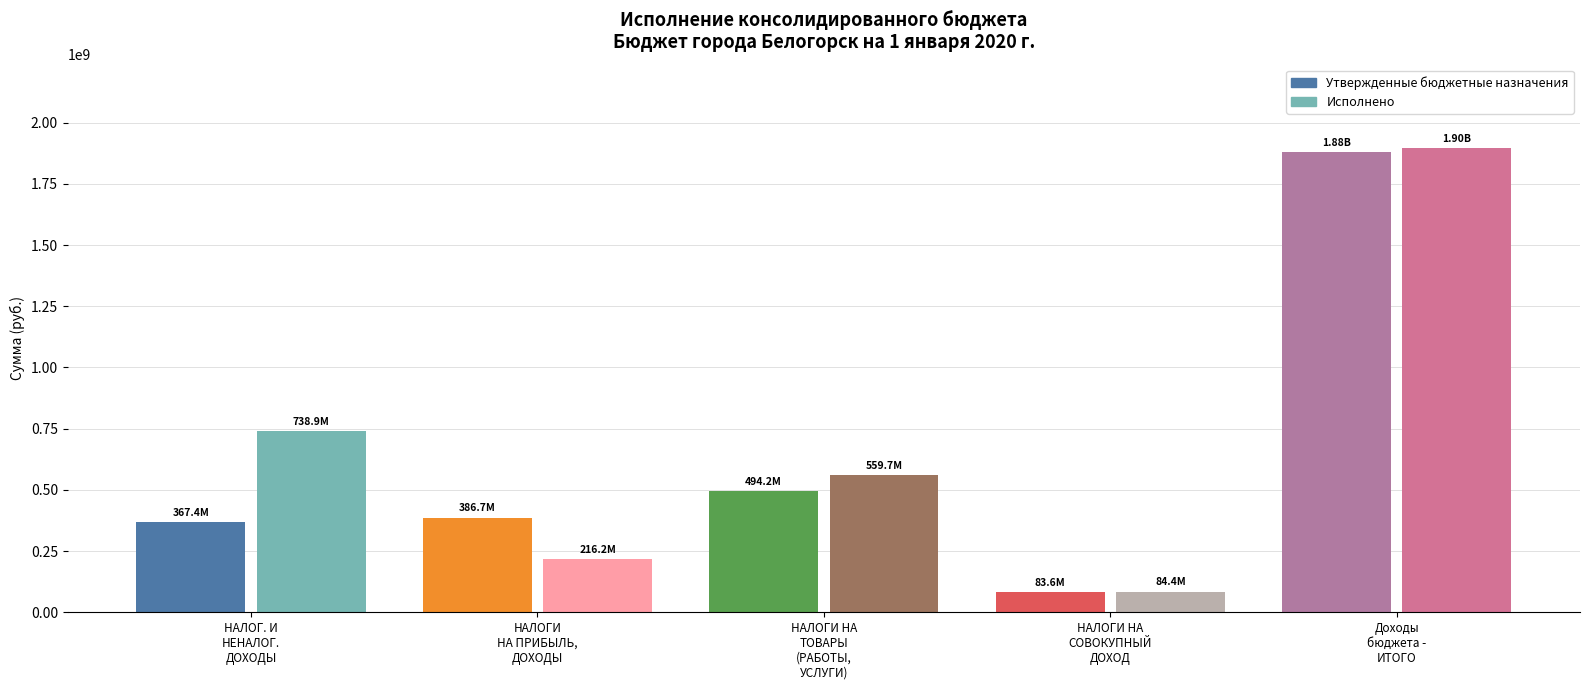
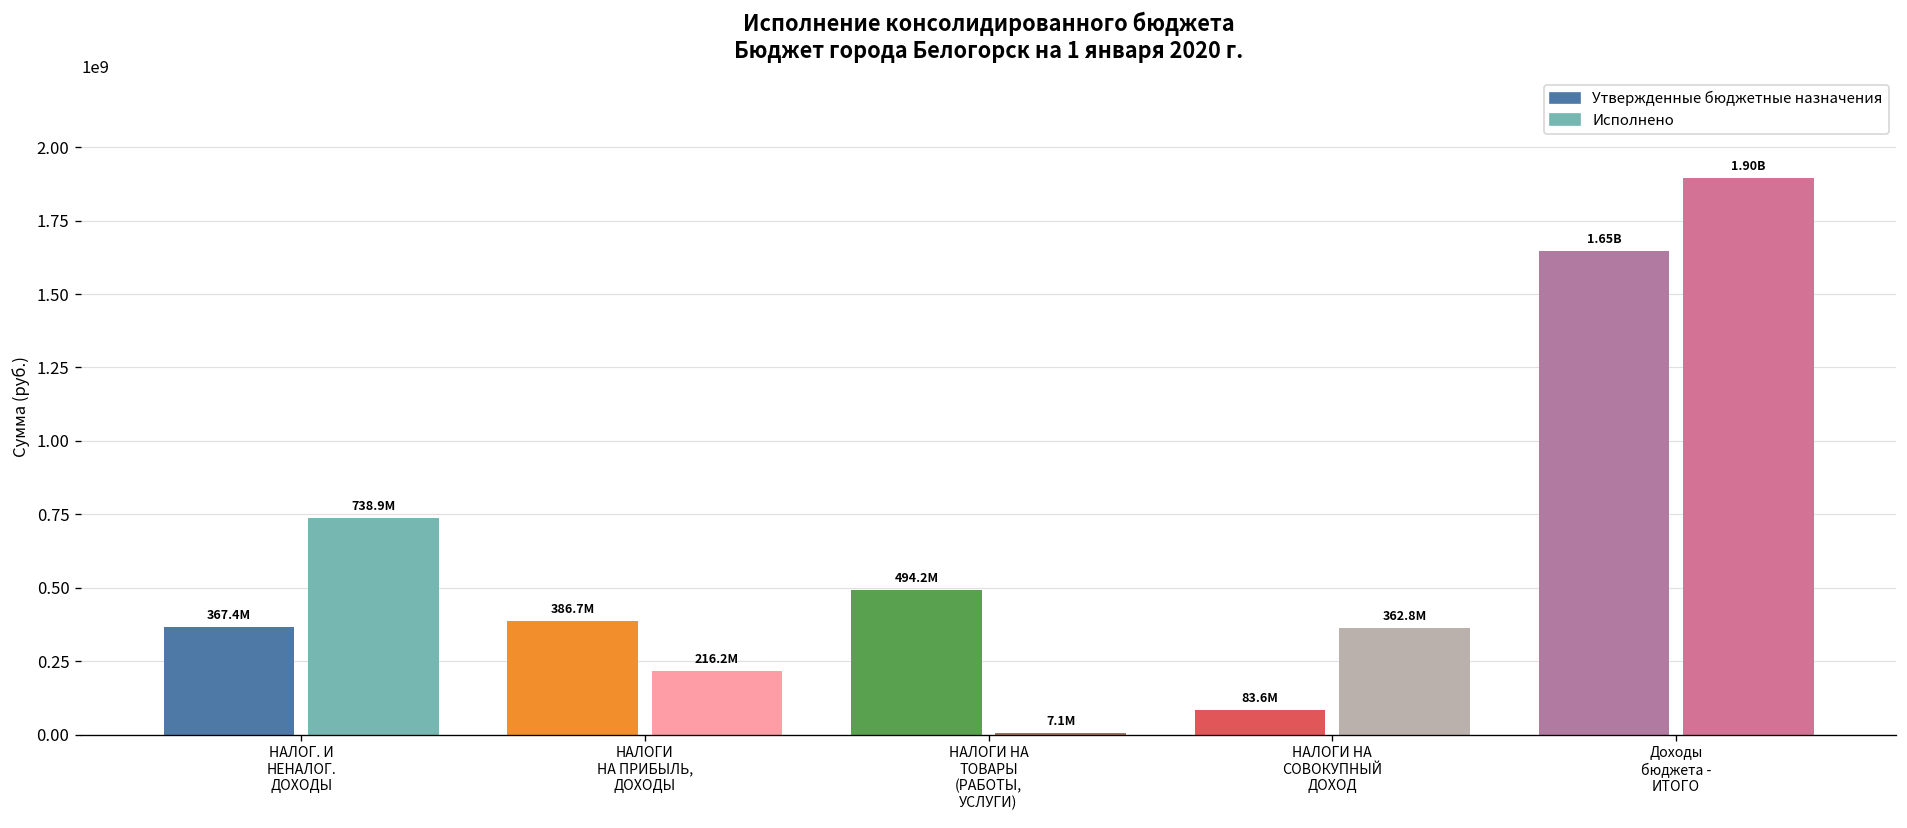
Исполнено, НАЛОГИ НА ТОВАРЫ (РАБОТЫ, УСЛУГИ): 559.7M -> 7.1M
Исполнено, НАЛОГИ НА СОВОКУПНЫЙ ДОХОД: 84.4M -> 362.8M
Утвержденные бюджетные назначения, Доходы бюджета - ИТОГО: 1.88B -> 1.65B
